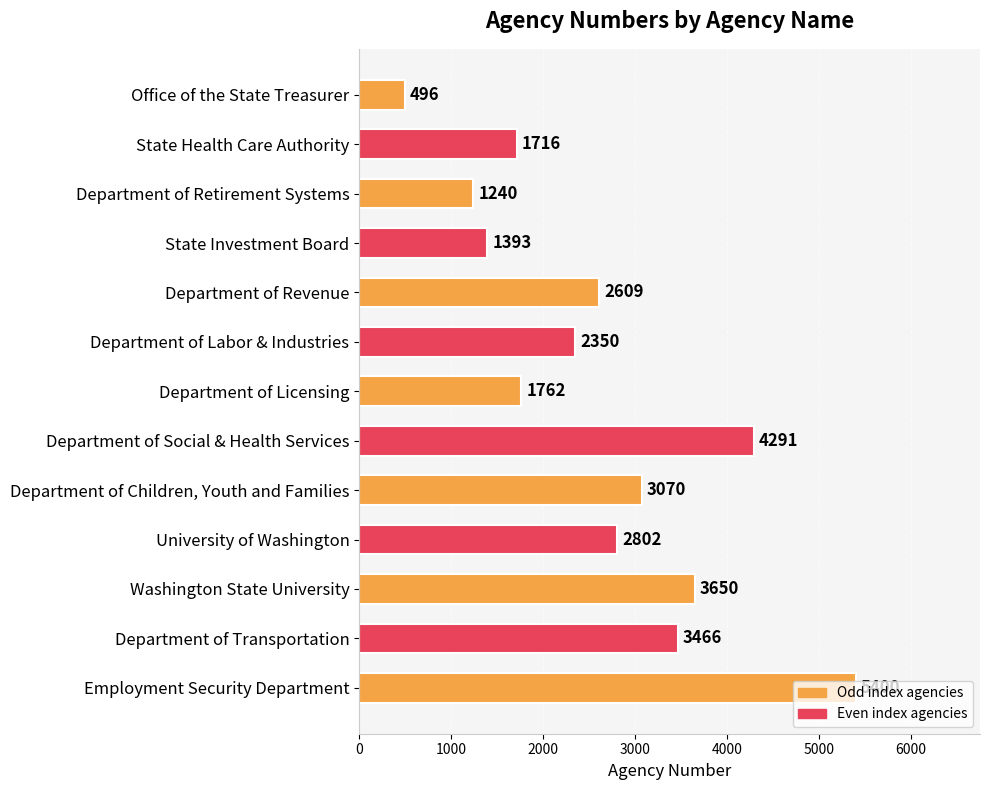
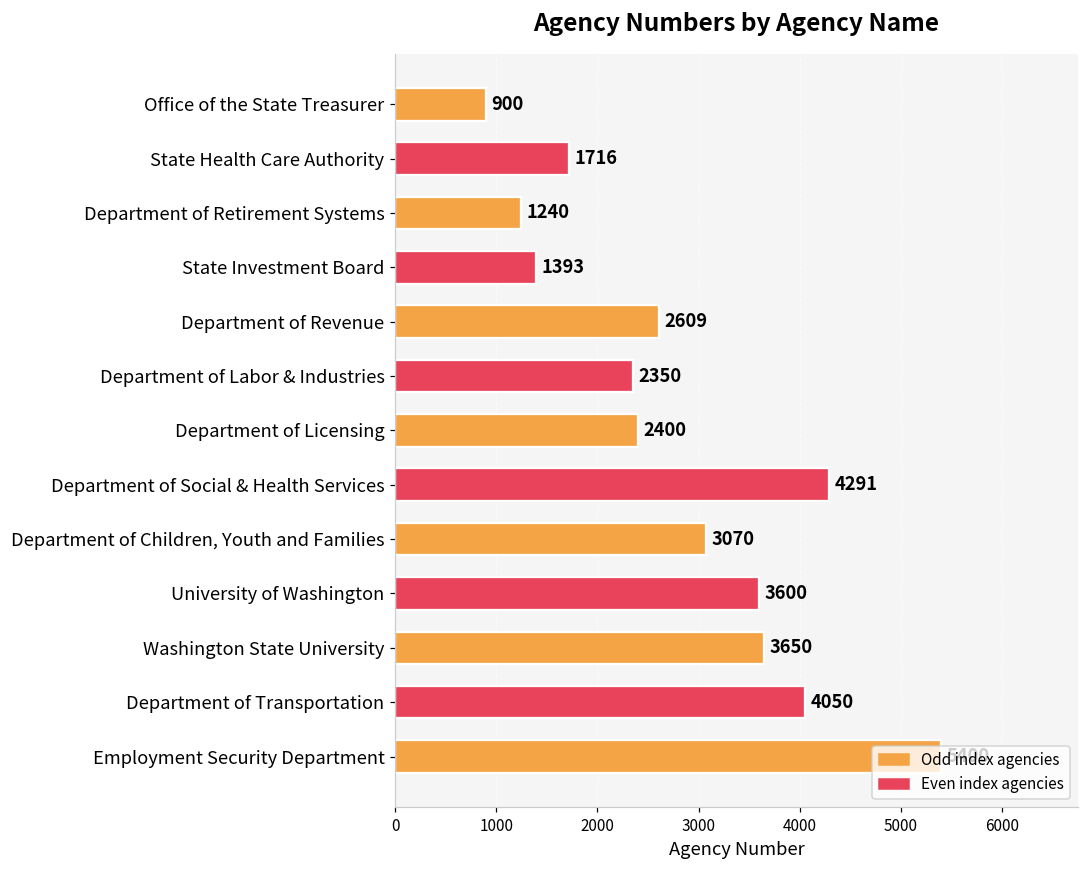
Office of the State Treasurer: 496 -> 900
Department of Licensing: 1762 -> 2400
University of Washington: 2802 -> 3600
Department of Transportation: 3466 -> 4050
